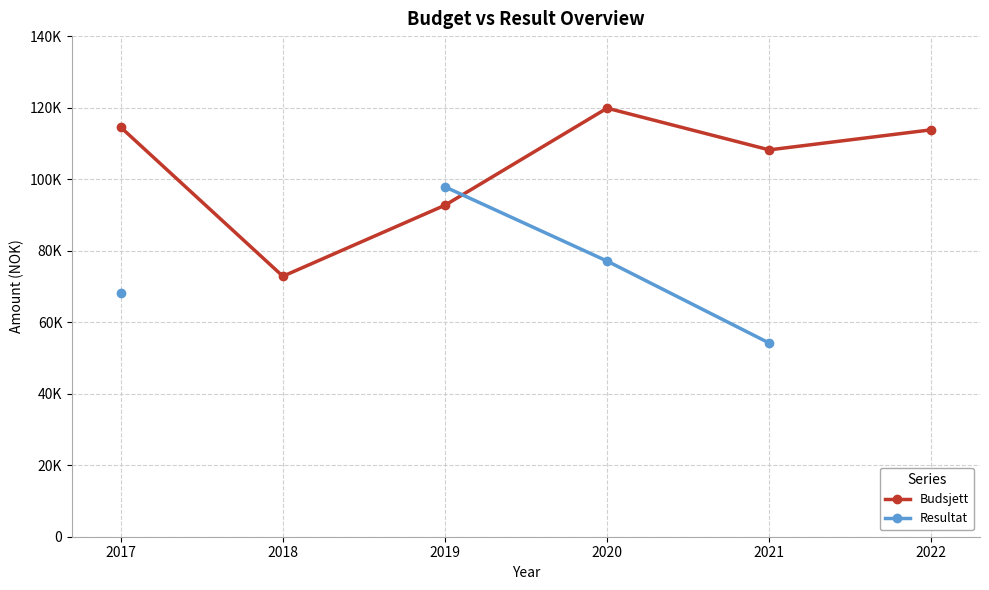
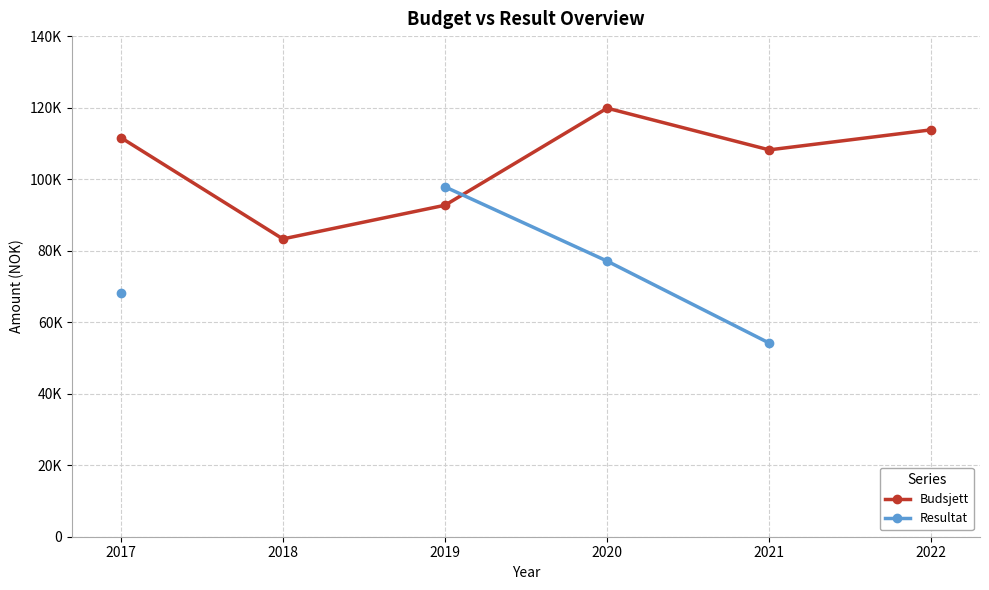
Budsjett, 2017: 115000 -> 112000
Budsjett, 2018: 73000 -> 83000
